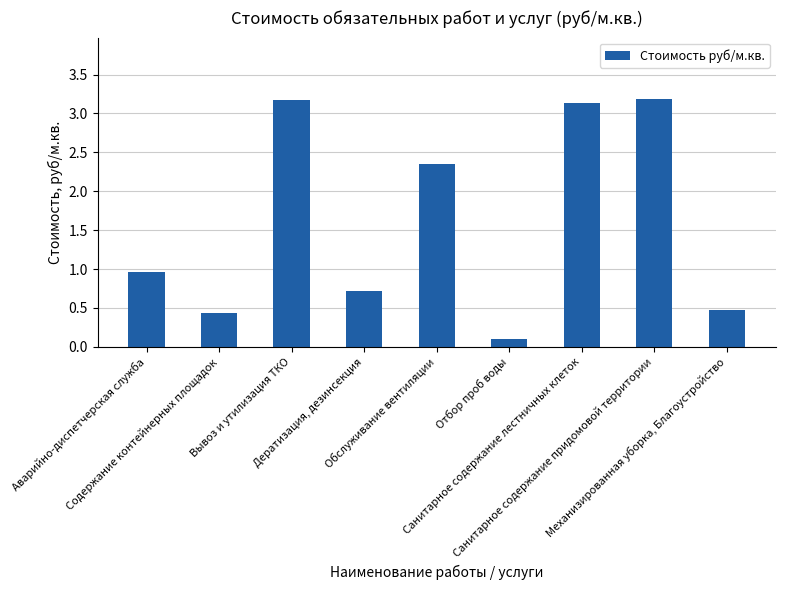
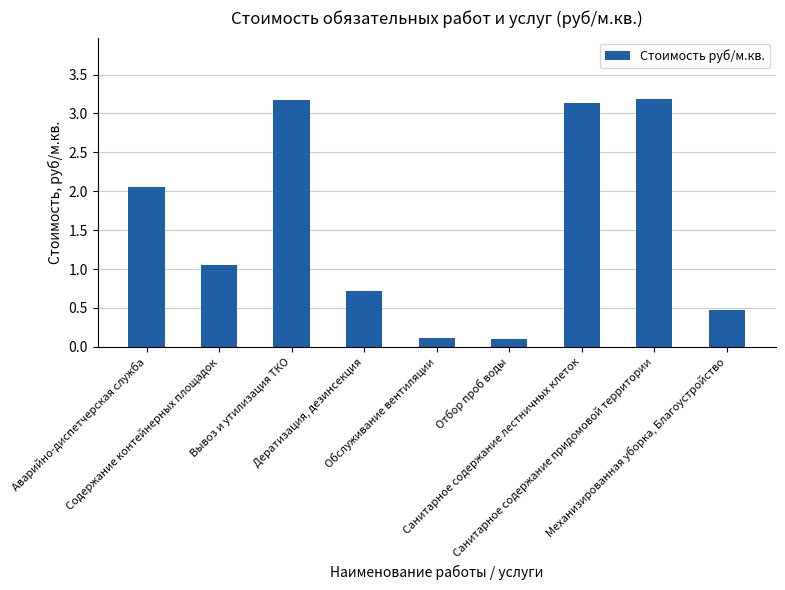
Аварийно-диспетчерская служба: 1.0 -> 2.1
Содержание контейнерных площадок: 0.4 -> 1.1
Обслуживание вентиляции: 2.4 -> 0.1
